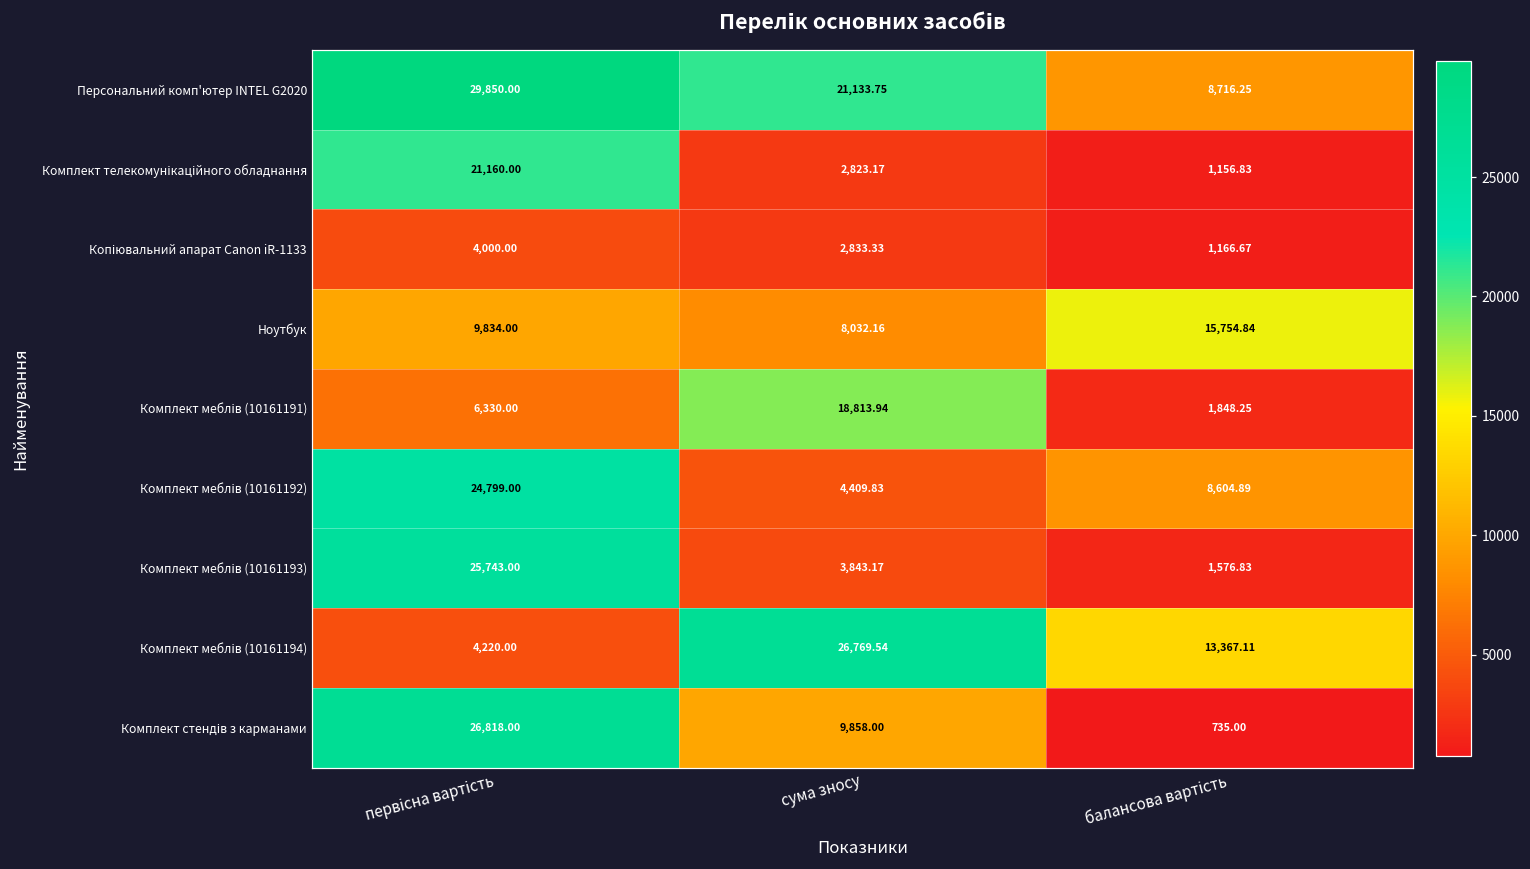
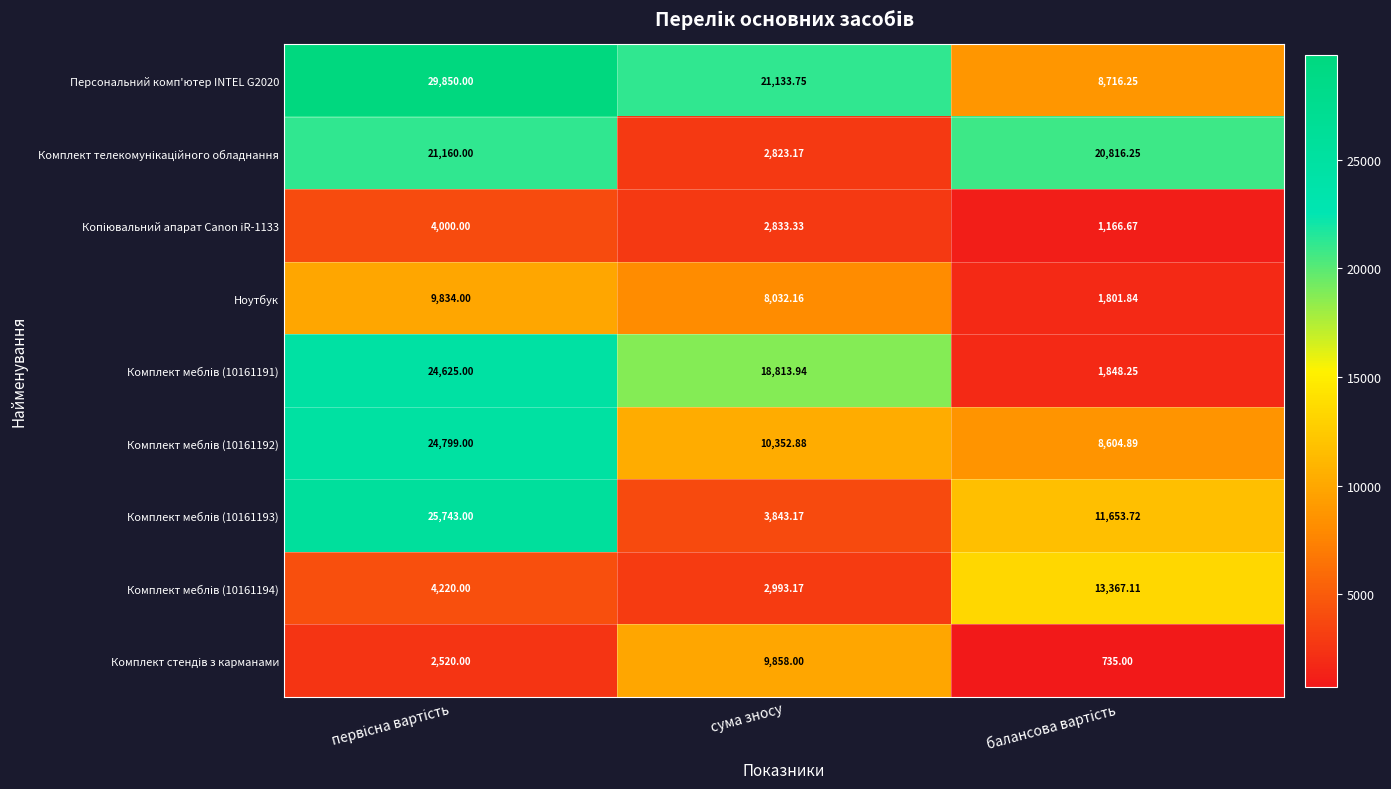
Комплект телекомунікаційного обладнання, балансова вартість: 1,156.83 -> 20,816.25
Ноутбук, балансова вартість: 15,754.84 -> 1,801.84
Комплект меблів (10161191), первісна вартість: 6,330.00 -> 24,625.00
Комплект меблів (10161192), сума зносу: 4,409.83 -> 10,352.88
Комплект меблів (10161193), балансова вартість: 1,576.83 -> 11,653.72
Комплект меблів (10161194), сума зносу: 26,769.54 -> 2,993.17
Комплект стендів з карманами, первісна вартість: 26,818.00 -> 2,520.00
